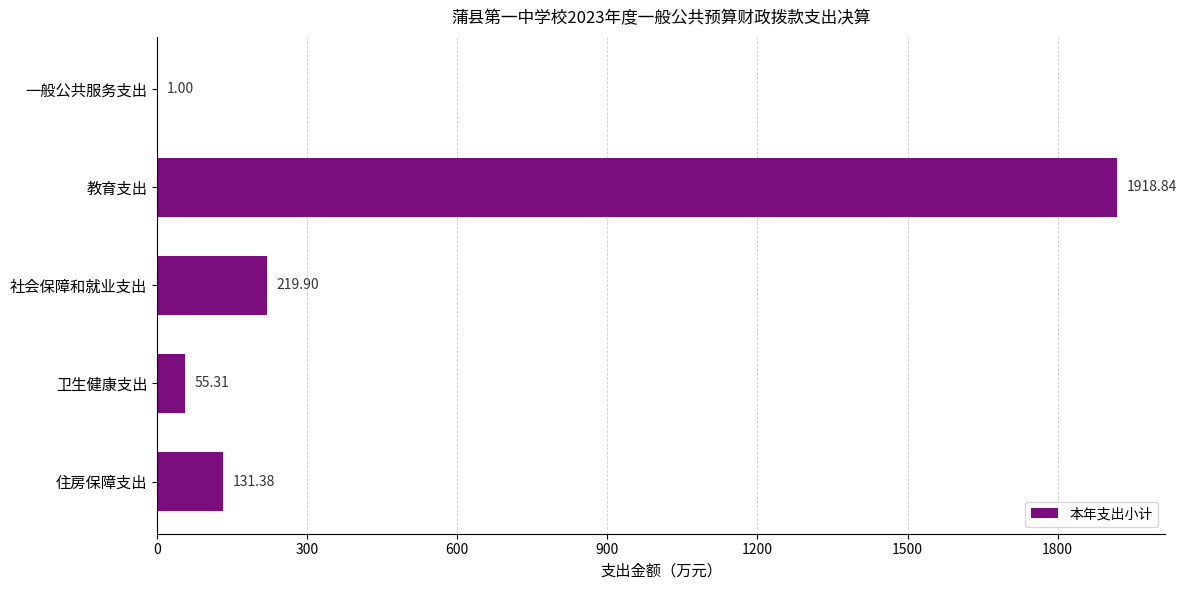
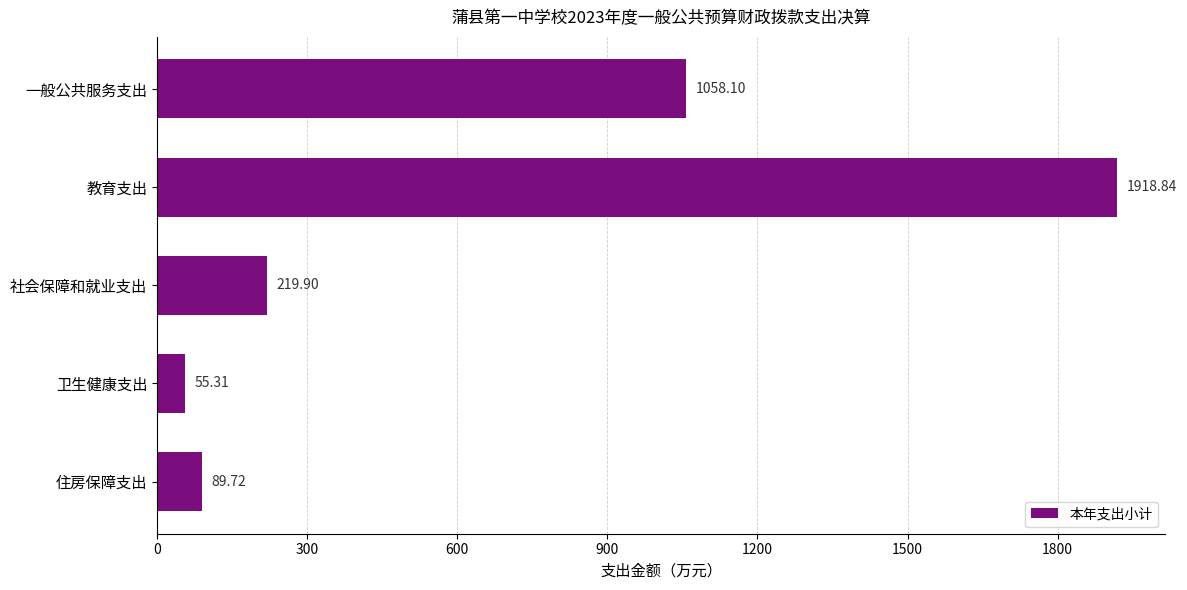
一般公共服务支出: 1.00 -> 1058.10
住房保障支出: 131.38 -> 89.72
